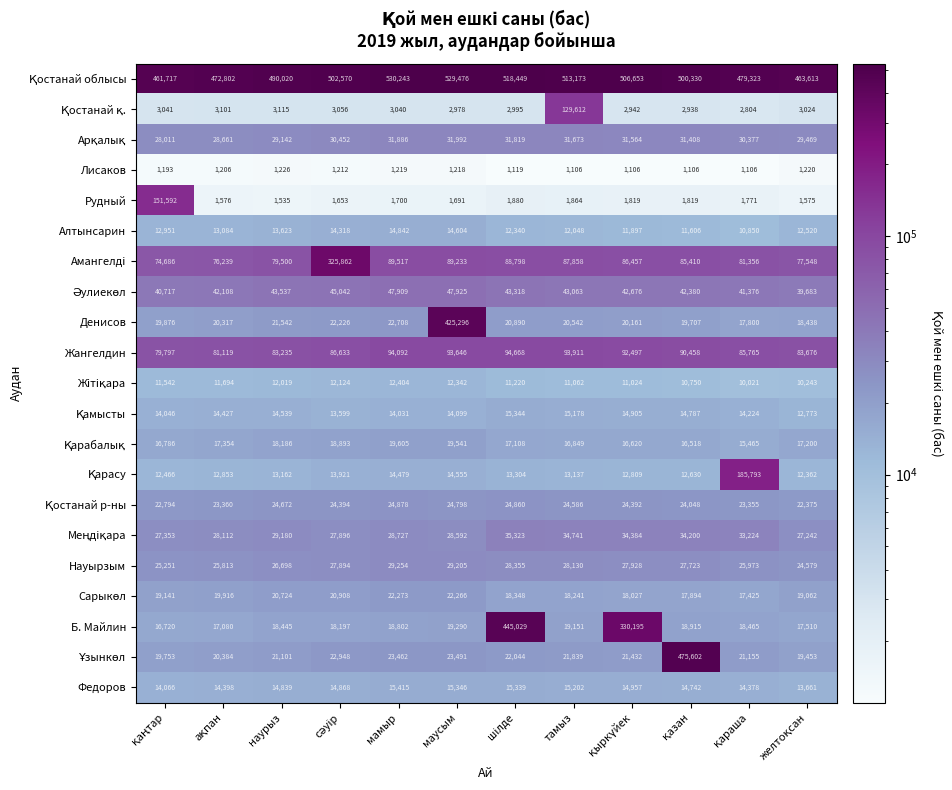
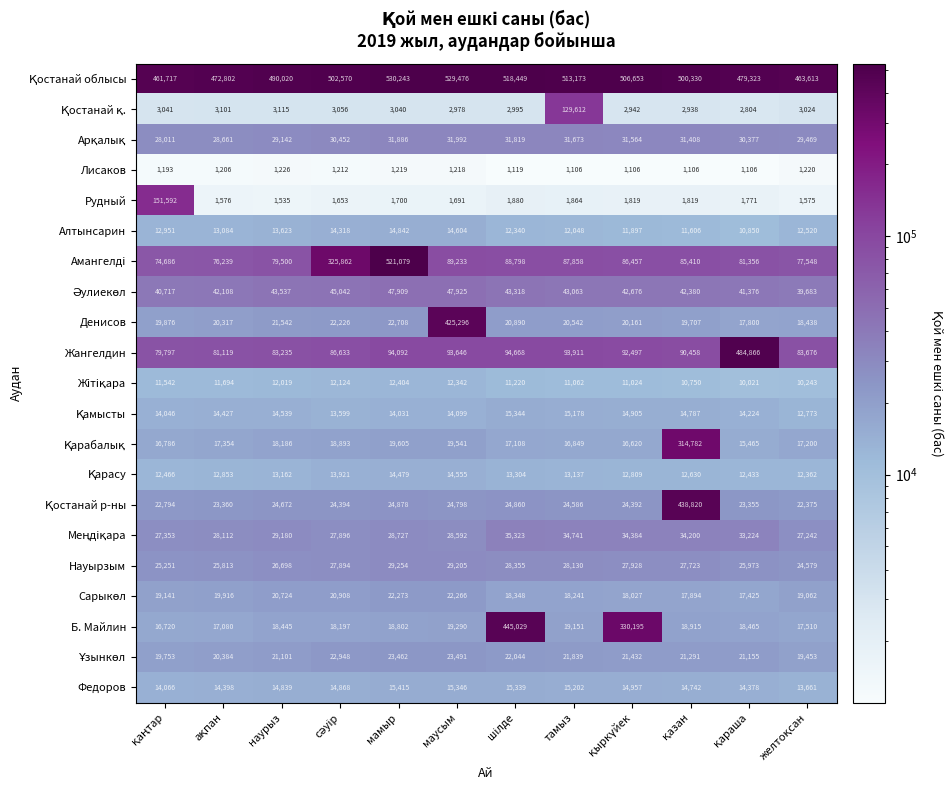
Амангелді, мамыр: 89,517 -> 521,079
Жангелдин, қараша: 85,765 -> 484,866
Қарабалық, қазан: 16,518 -> 314,782
Қарасу, қараша: 185,793 -> 12,433
Қостанай р-ны, қазан: 24,048 -> 438,820
Ұзынкөл, қазан: 475,602 -> 21,291
